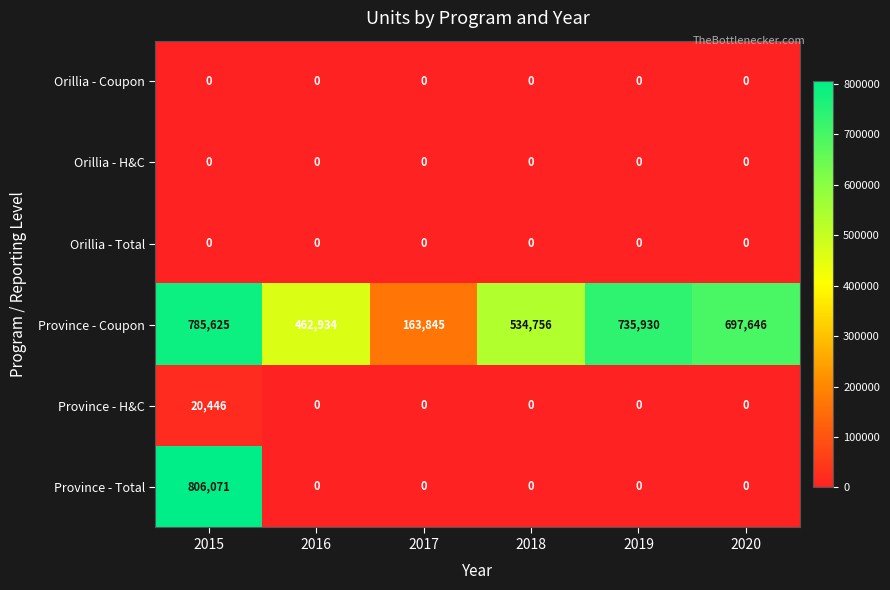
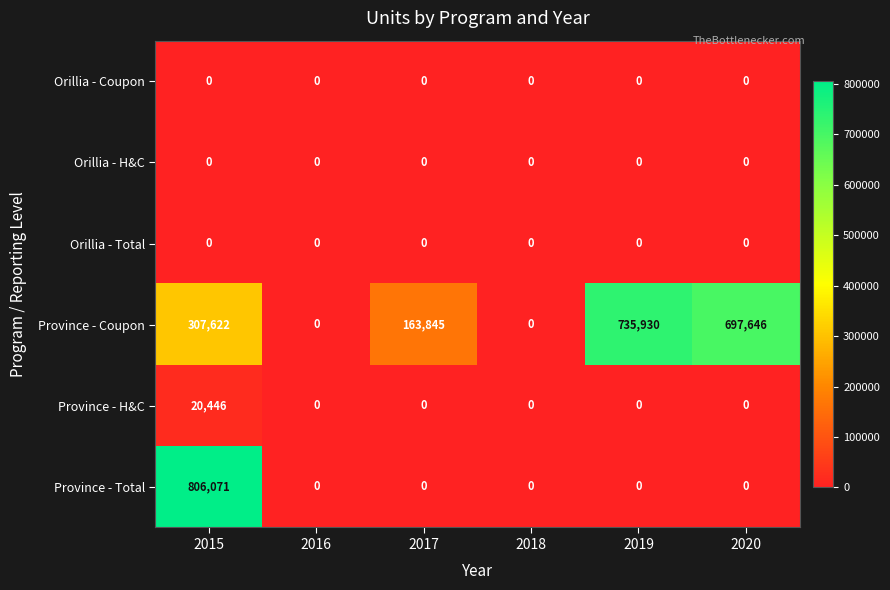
Province - Coupon, 2015: 785,625 -> 307,622
Province - Coupon, 2016: 462,934 -> 0
Province - Coupon, 2018: 534,756 -> 0
